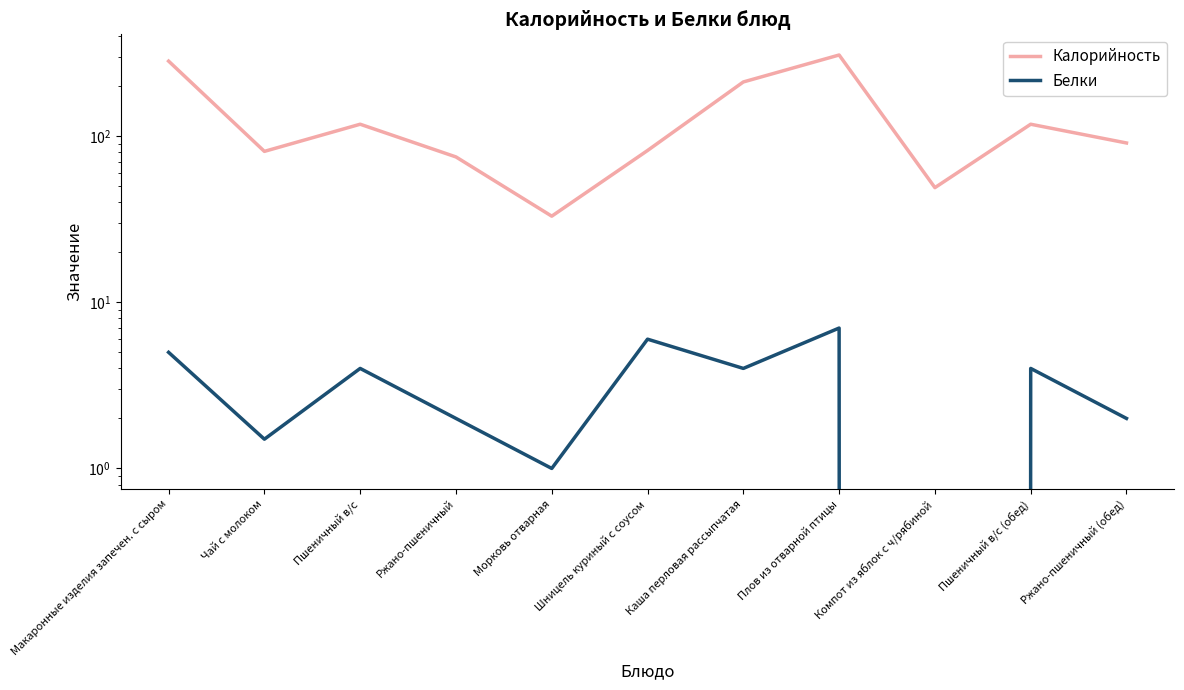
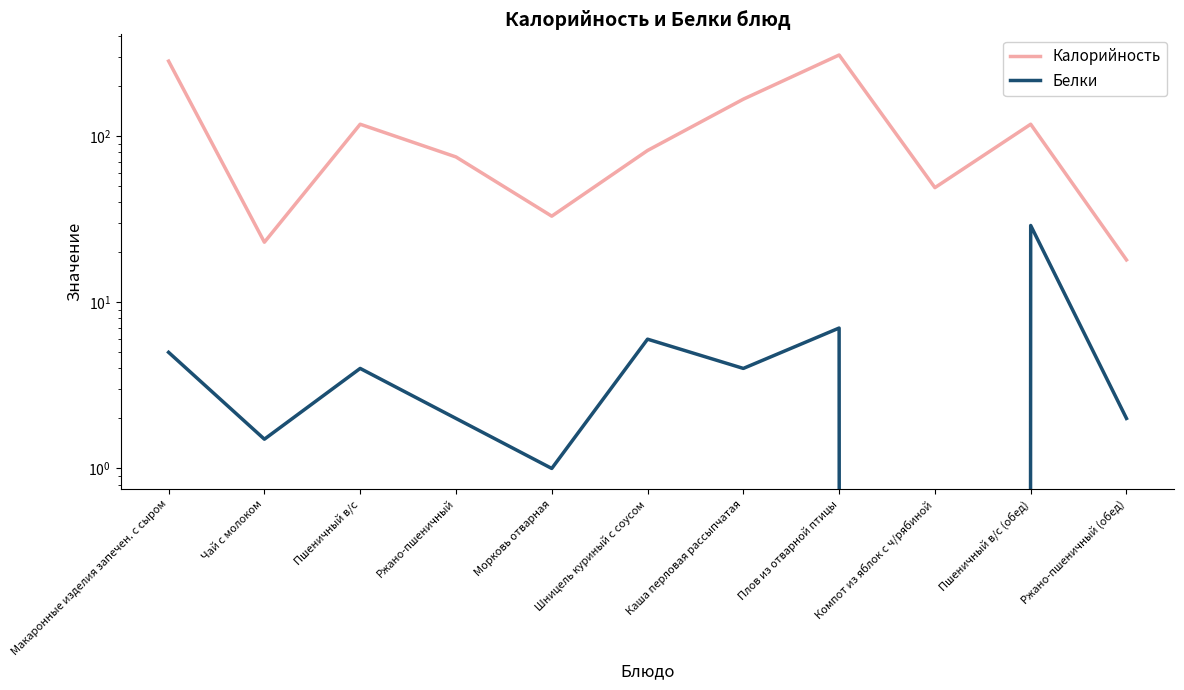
Калорийность, Чай с молоком: 80 -> 23
Калорийность, Каша перловая рассыпчатая: 210 -> 170
Белки, Пшеничный в/с (обед): 4 -> 29
Калорийность, Ржано-пшеничный (обед): 90 -> 18
